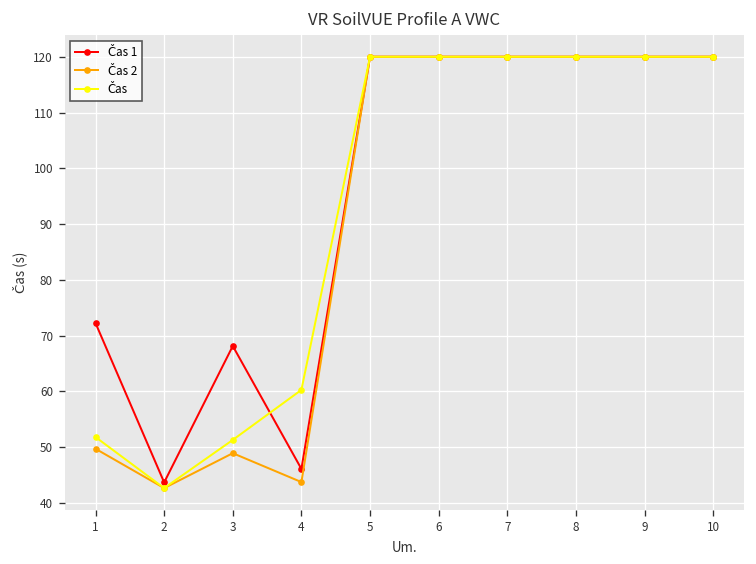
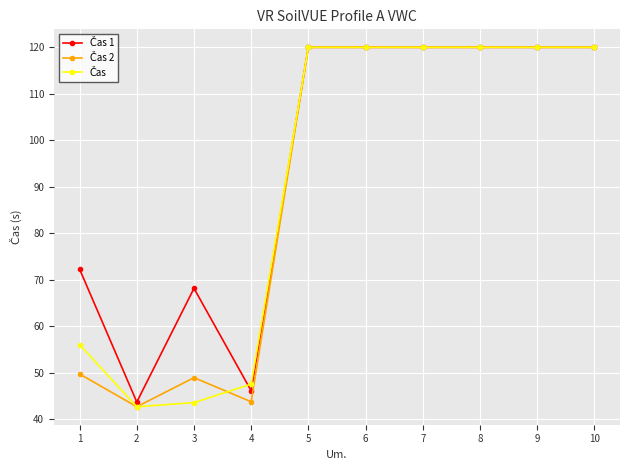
Čas, 1: 52 -> 56
Čas, 3: 51 -> 44
Čas, 4: 60 -> 48
